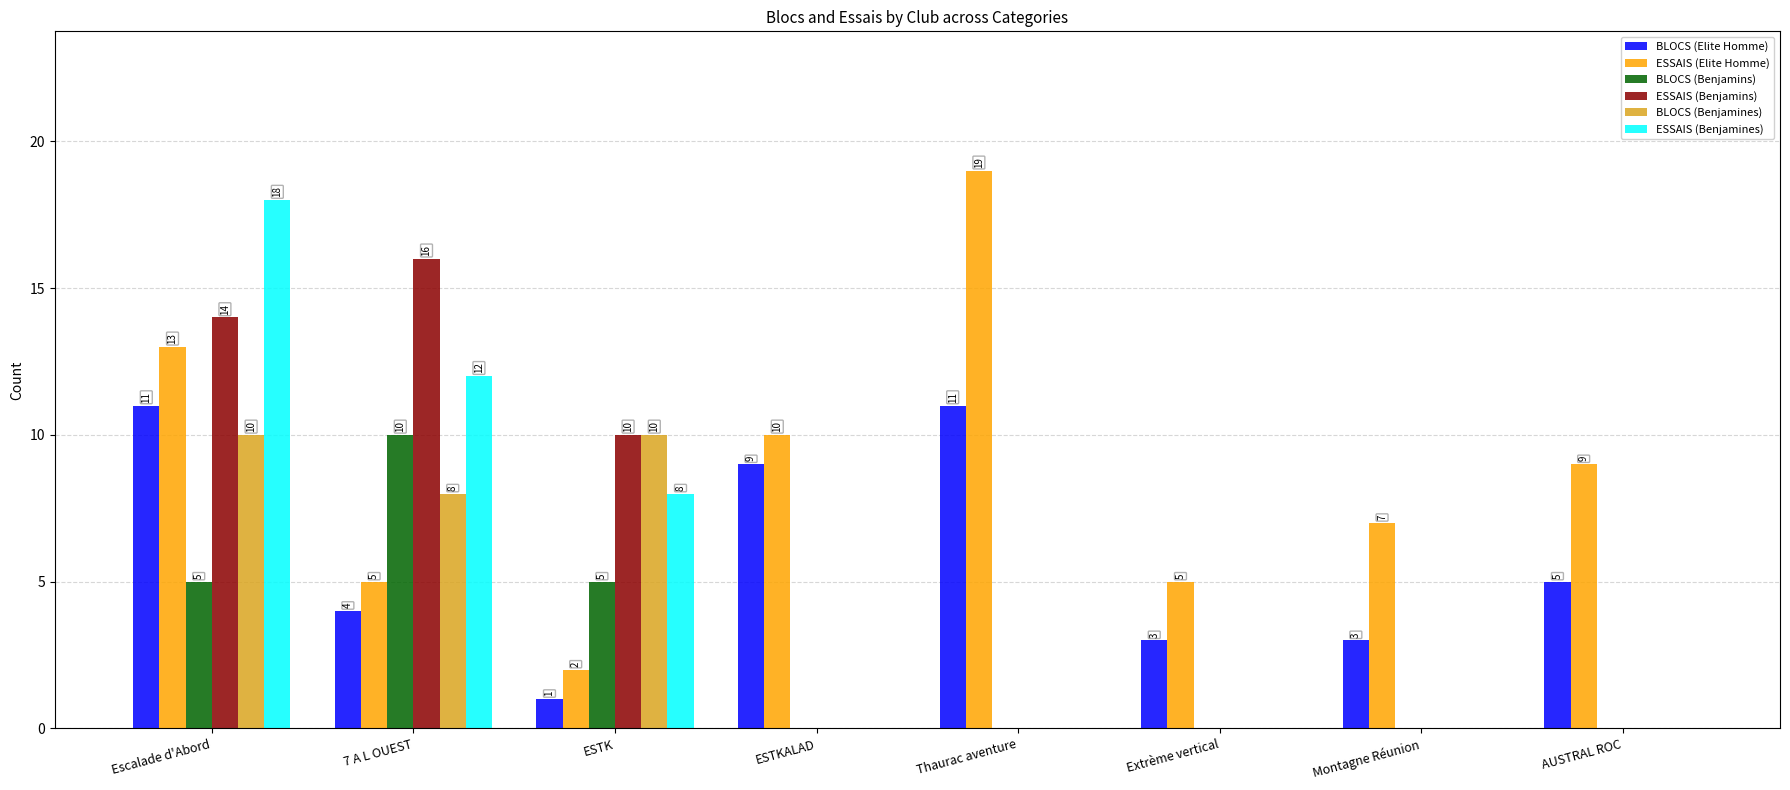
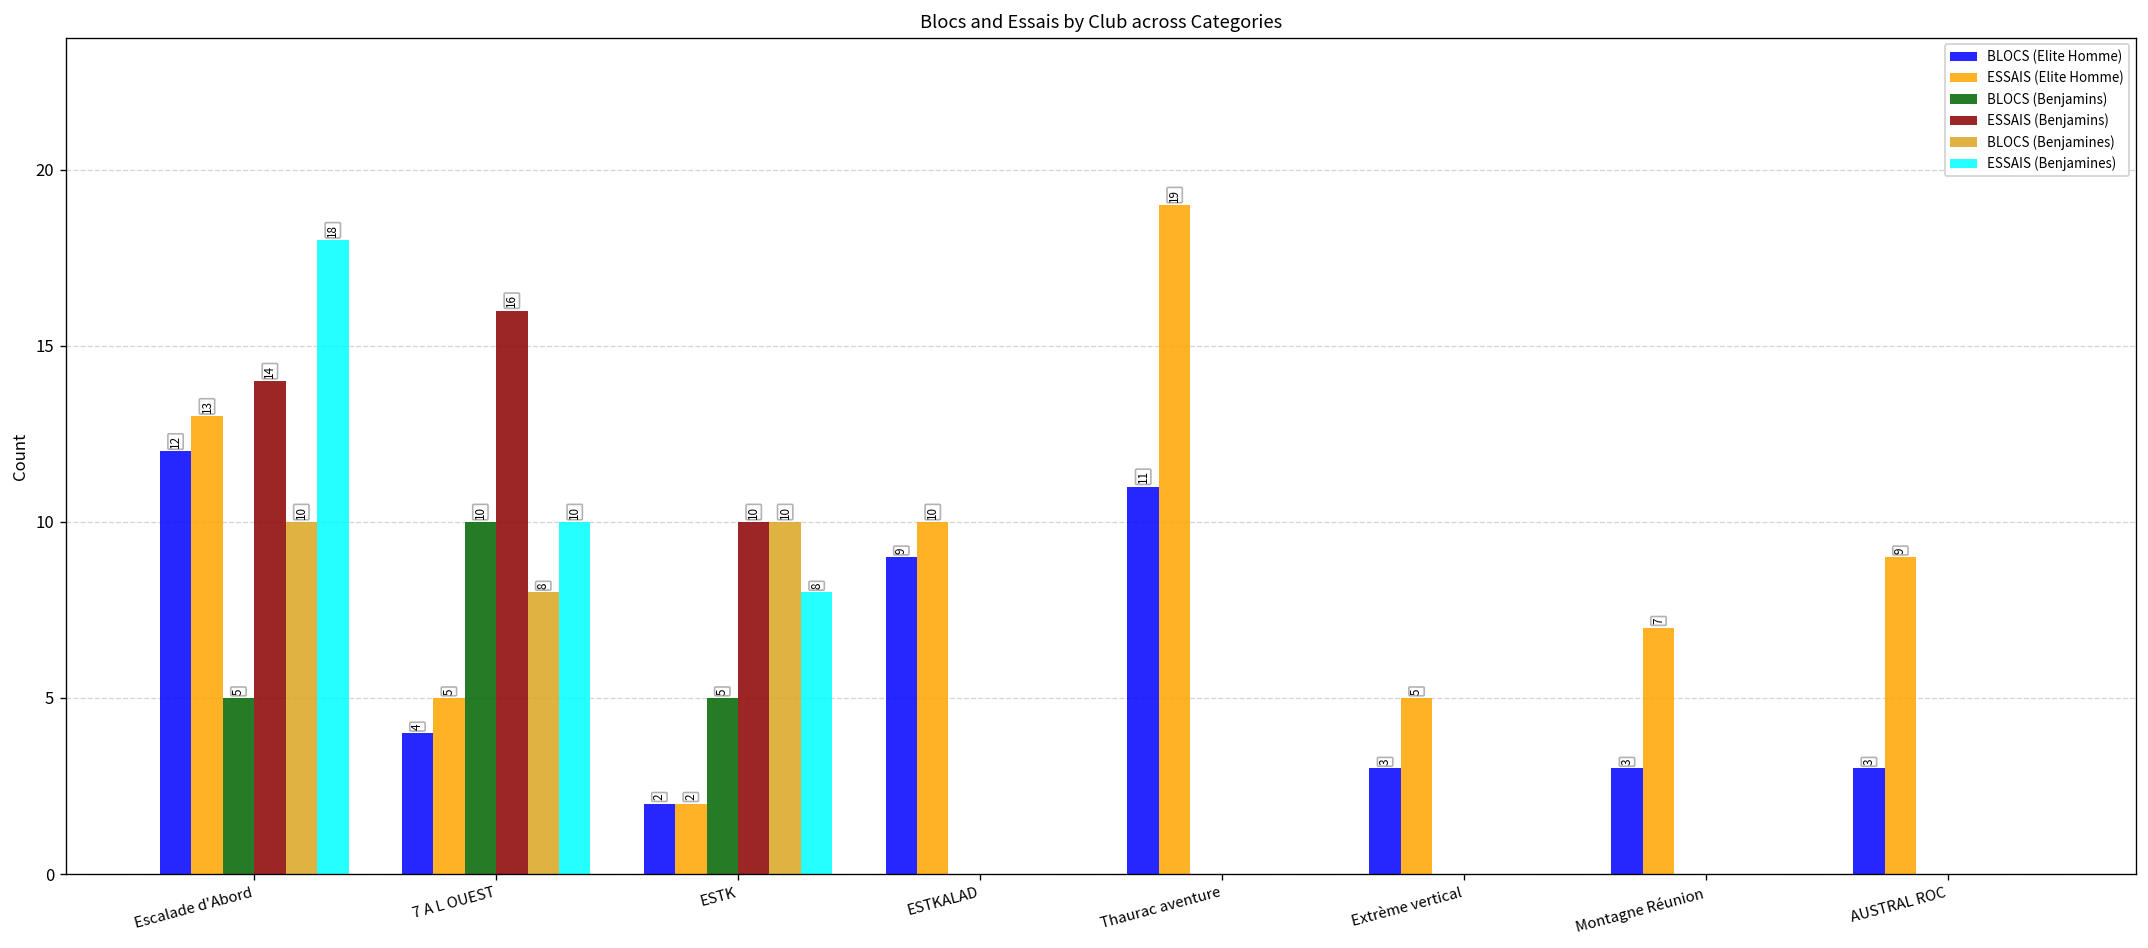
BLOCS (Elite Homme), Escalade d'Abord: 11 -> 12
ESSAIS (Benjamines), 7 A L OUEST: 12 -> 10
BLOCS (Elite Homme), ESTK: 1 -> 2
BLOCS (Elite Homme), AUSTRAL ROC: 5 -> 3
